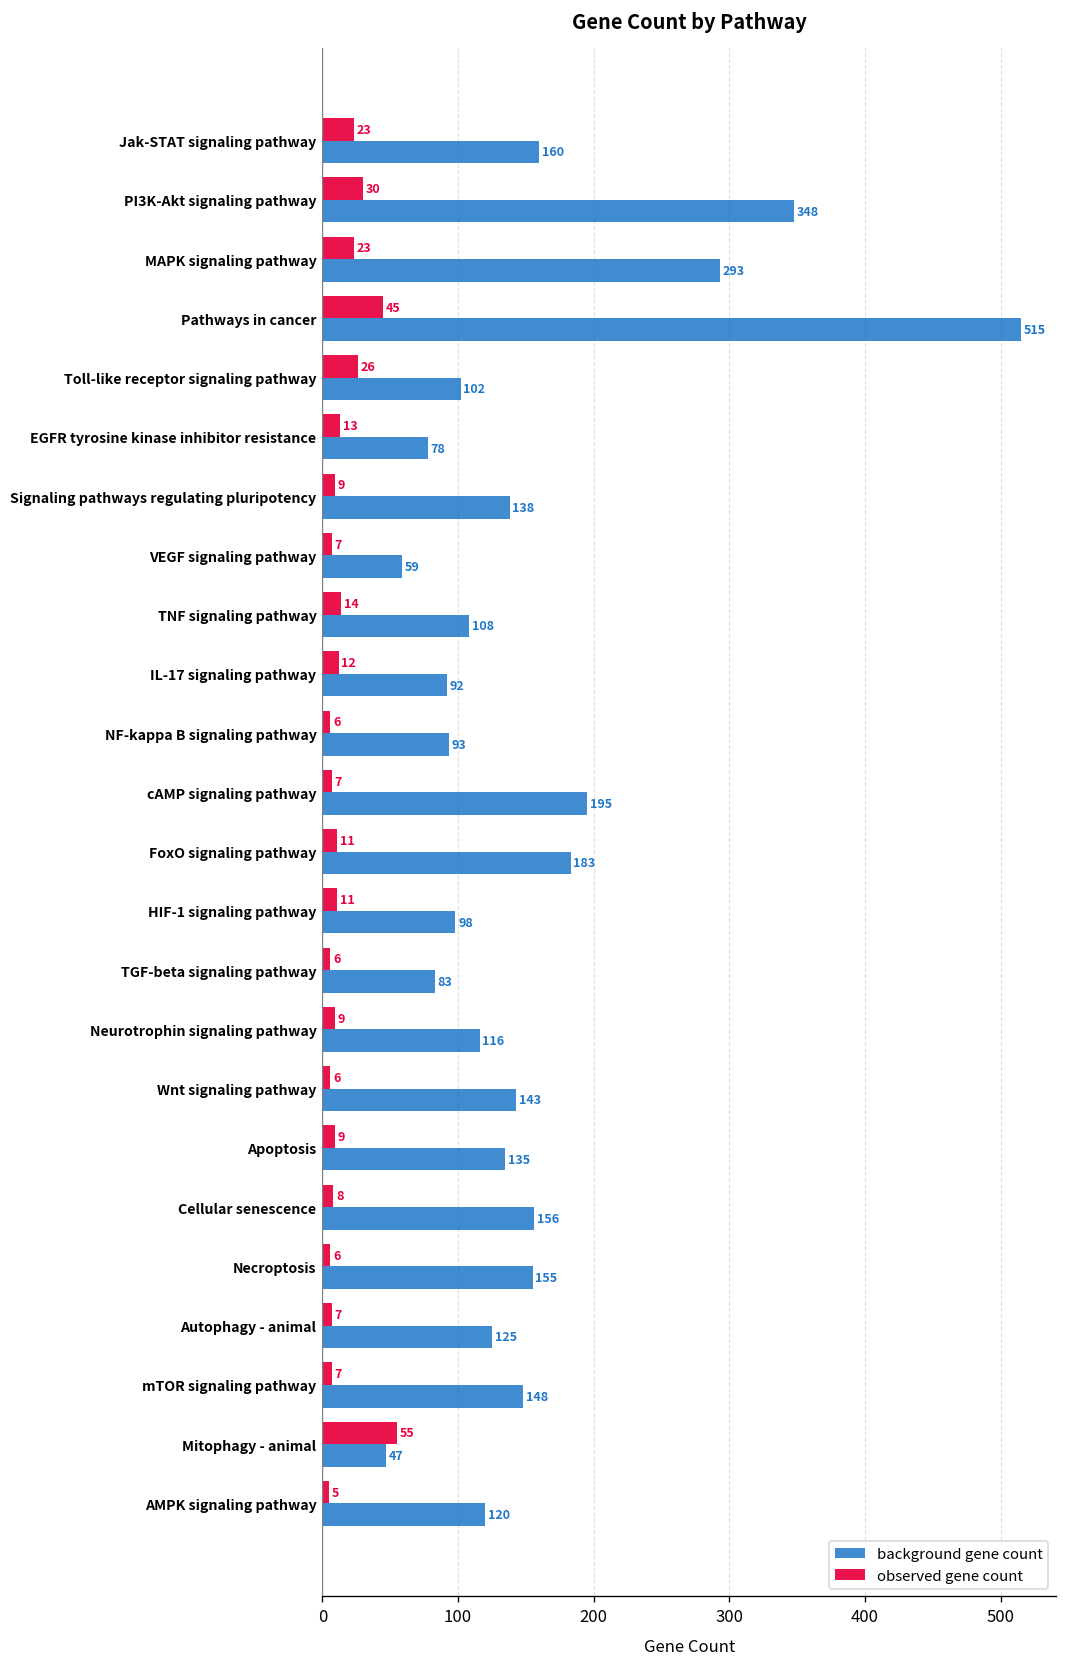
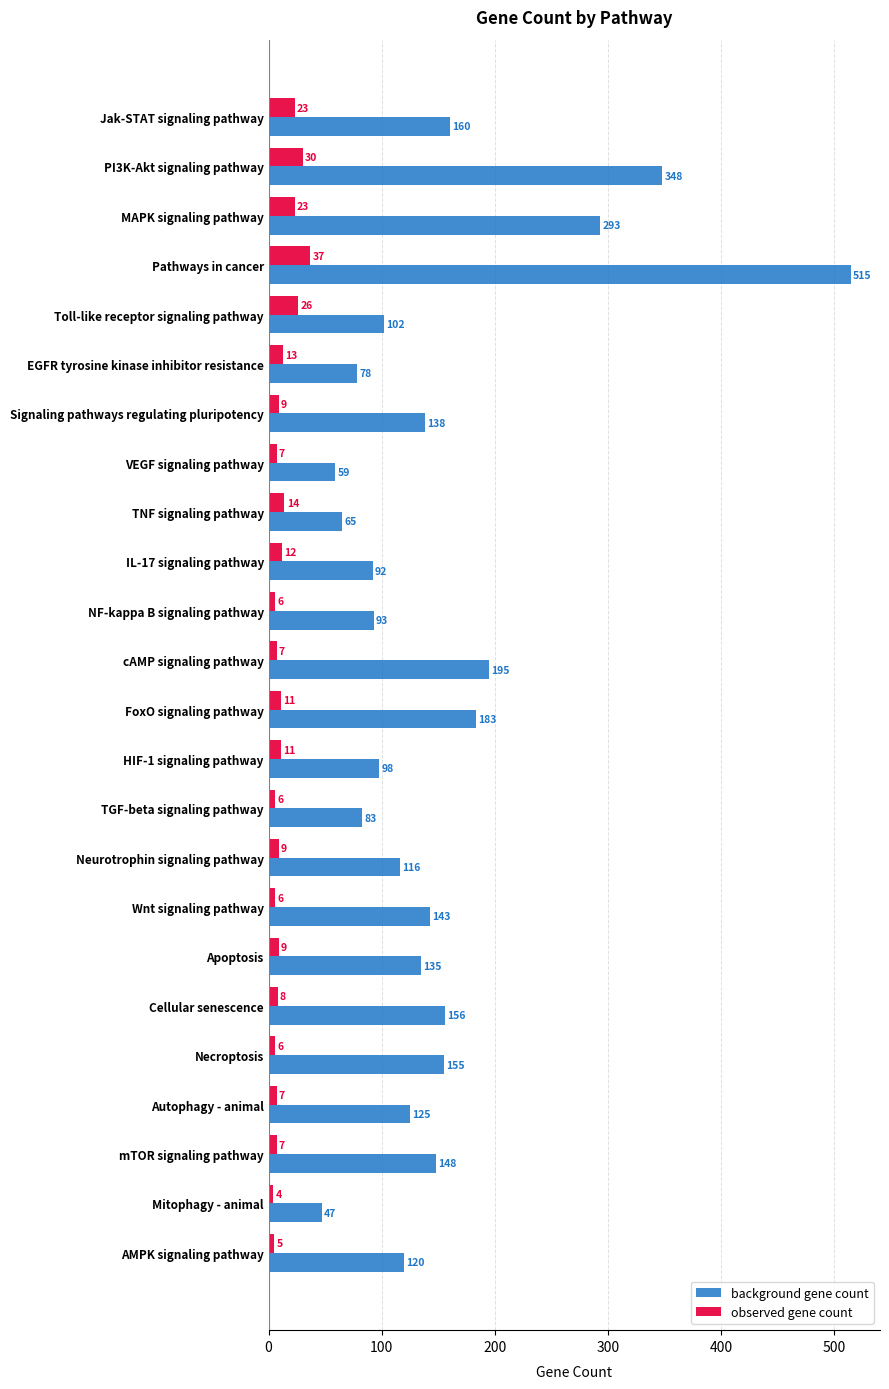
observed gene count, Pathways in cancer: 45 -> 37
background gene count, TNF signaling pathway: 108 -> 65
observed gene count, Mitophagy - animal: 55 -> 4
